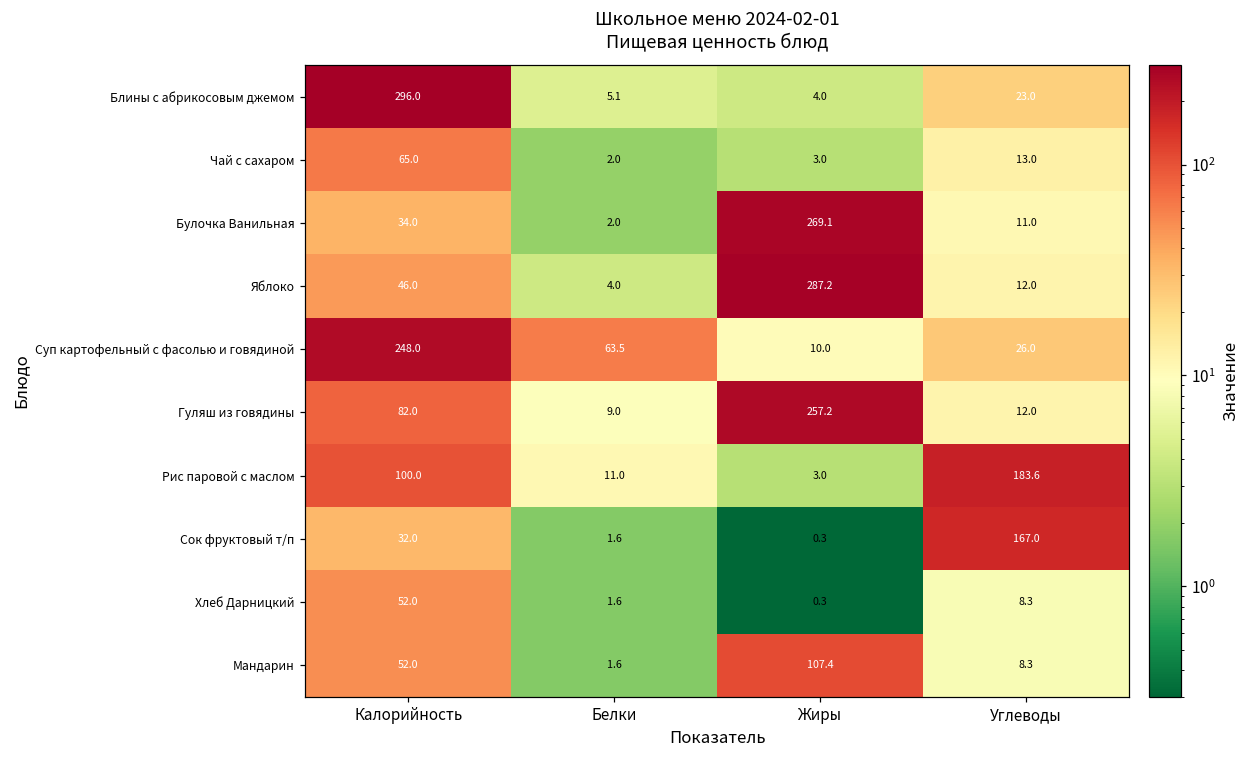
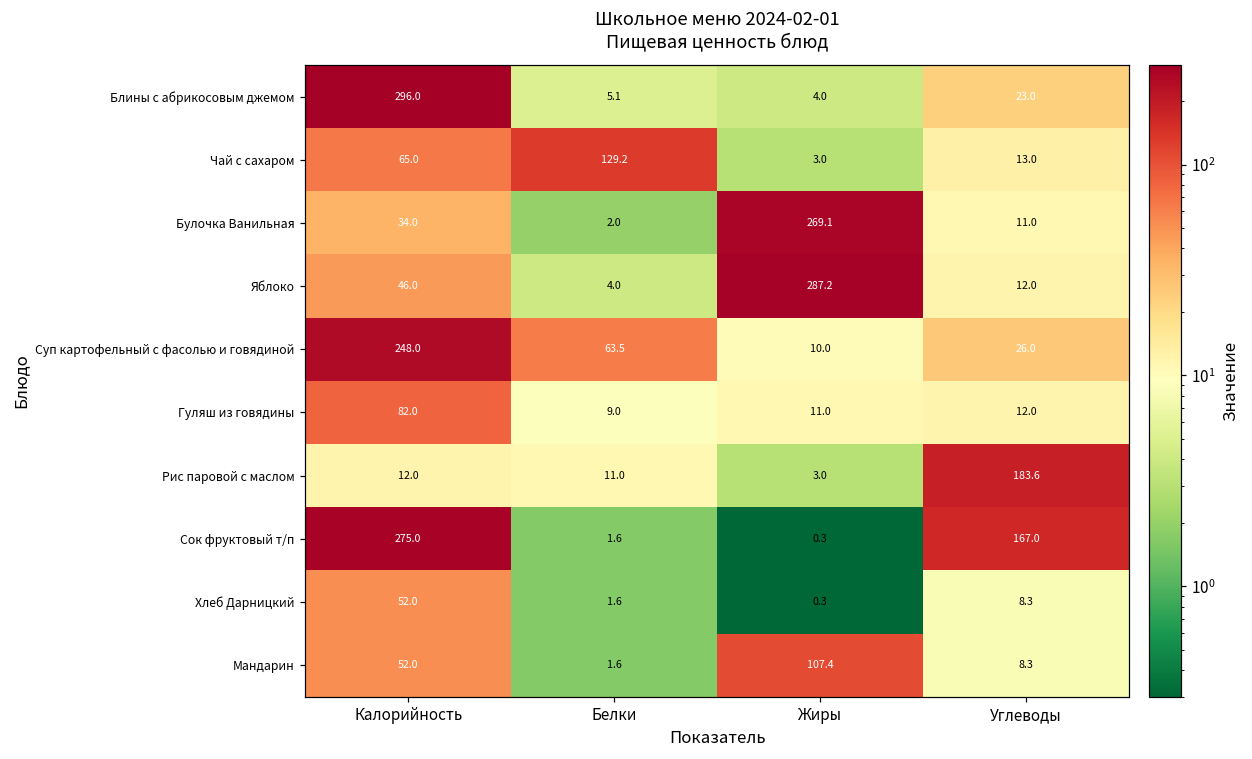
Чай с сахаром, Белки: 2.0 -> 129.2
Гуляш из говядины, Жиры: 257.2 -> 11.0
Рис паровой с маслом, Калорийность: 100.0 -> 12.0
Сок фруктовый т/п, Калорийность: 32.0 -> 275.0
